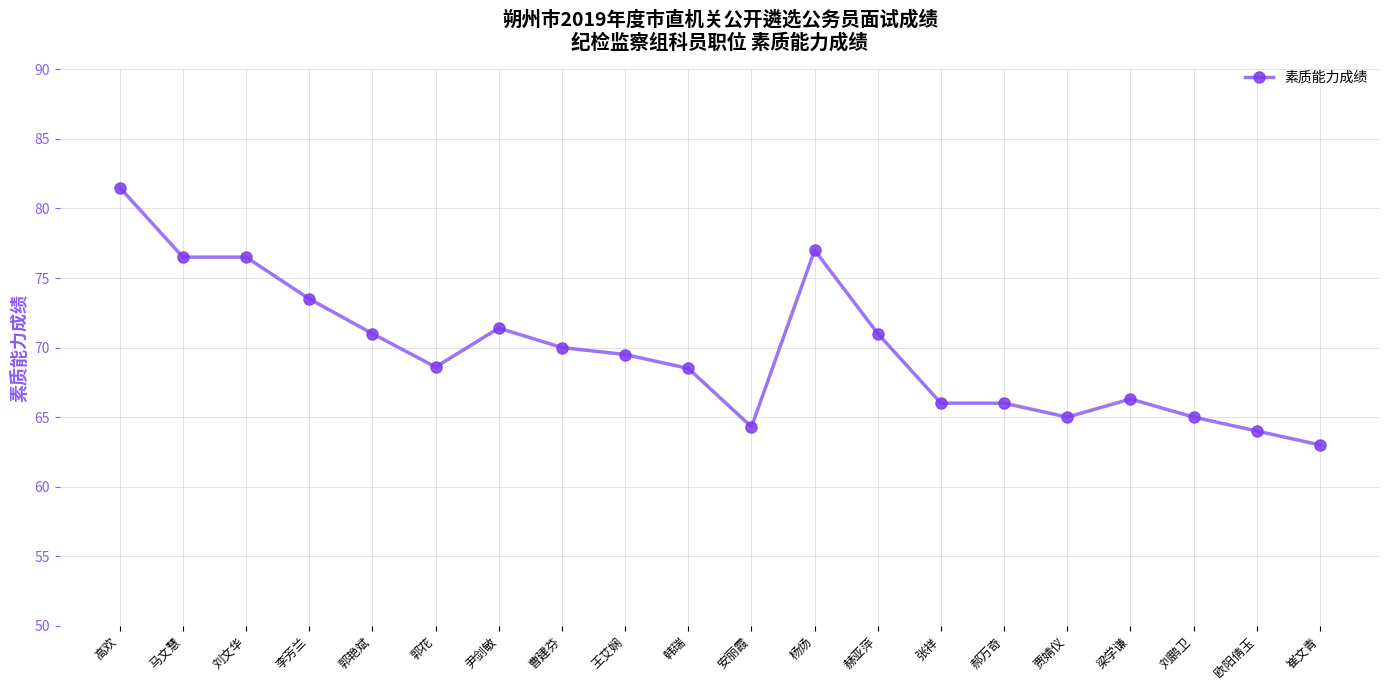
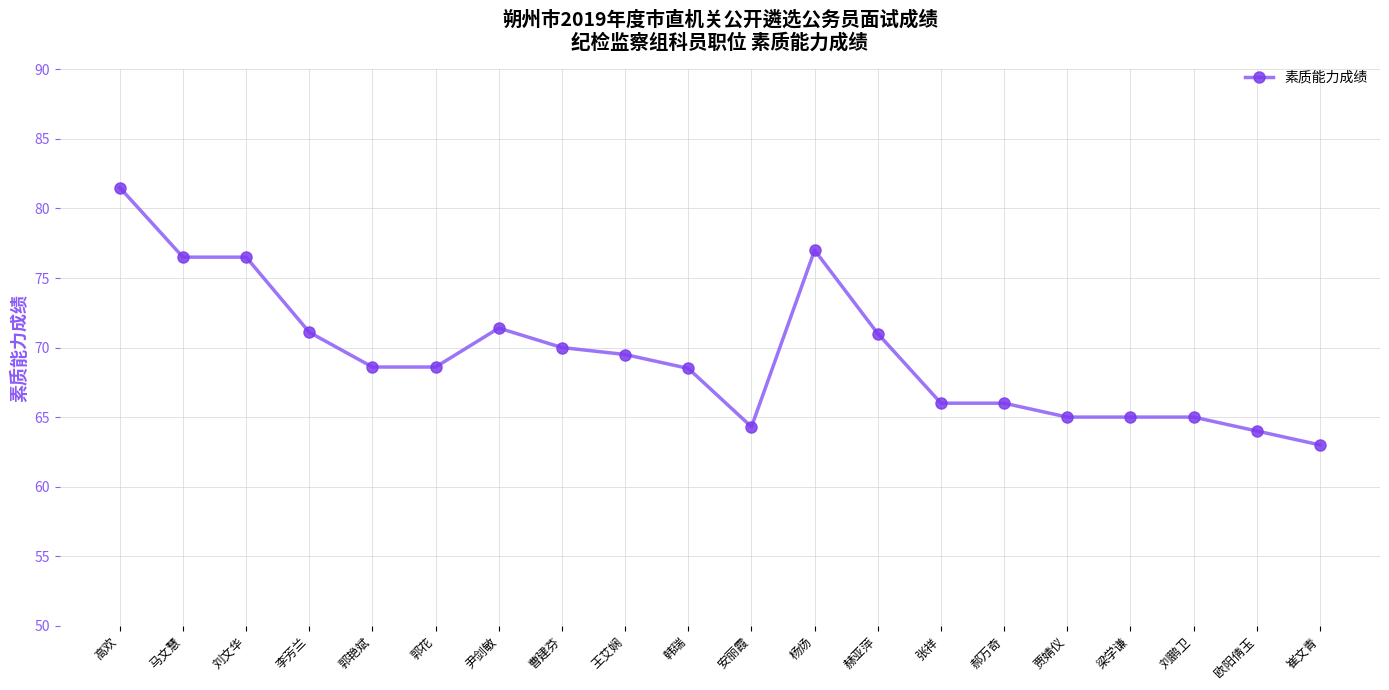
李芳兰: 73.5 -> 71.1
郭艳斌: 71.0 -> 68.6
梁学谦: 66.3 -> 65.0
